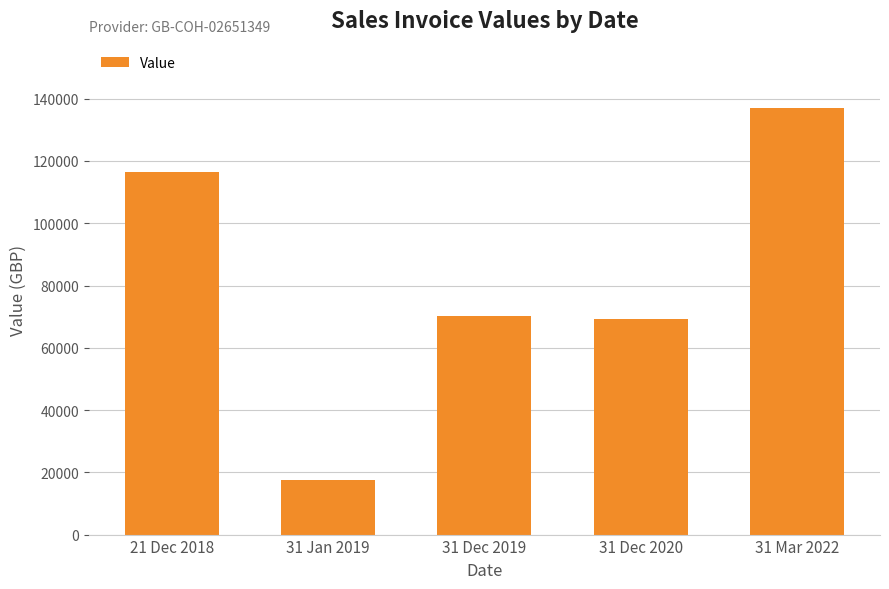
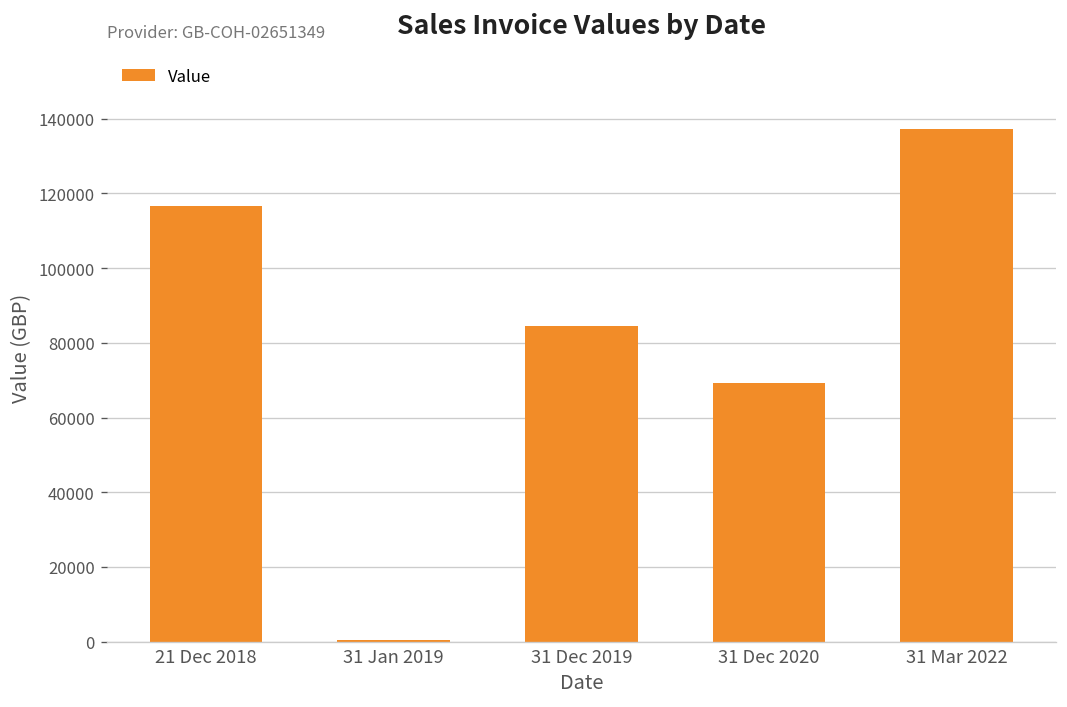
31 Jan 2019: 17000 -> 0
31 Dec 2019: 70000 -> 84000
